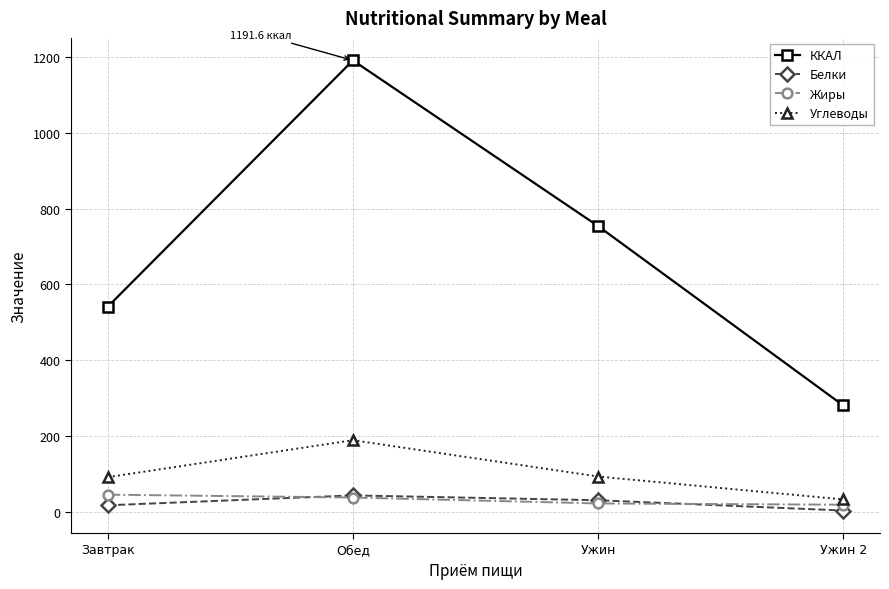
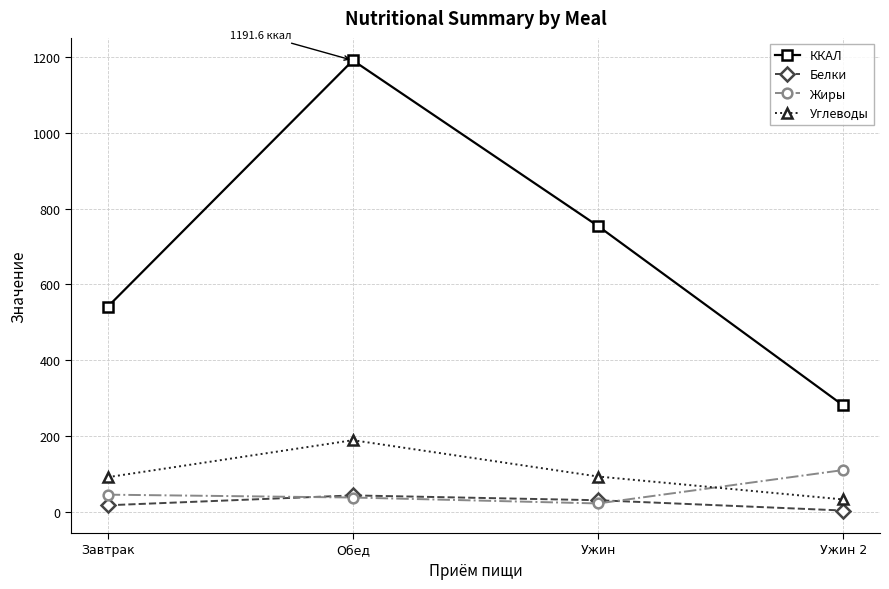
Жиры, Ужин 2: 20 -> 110
